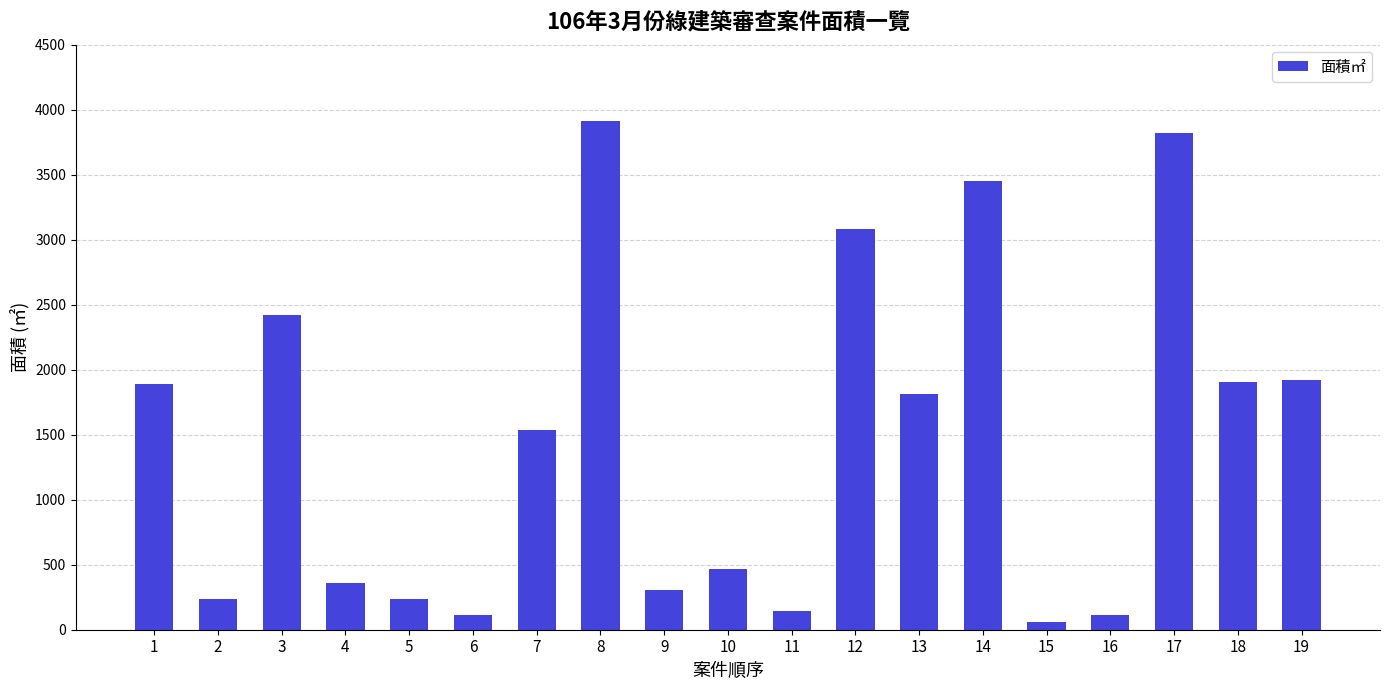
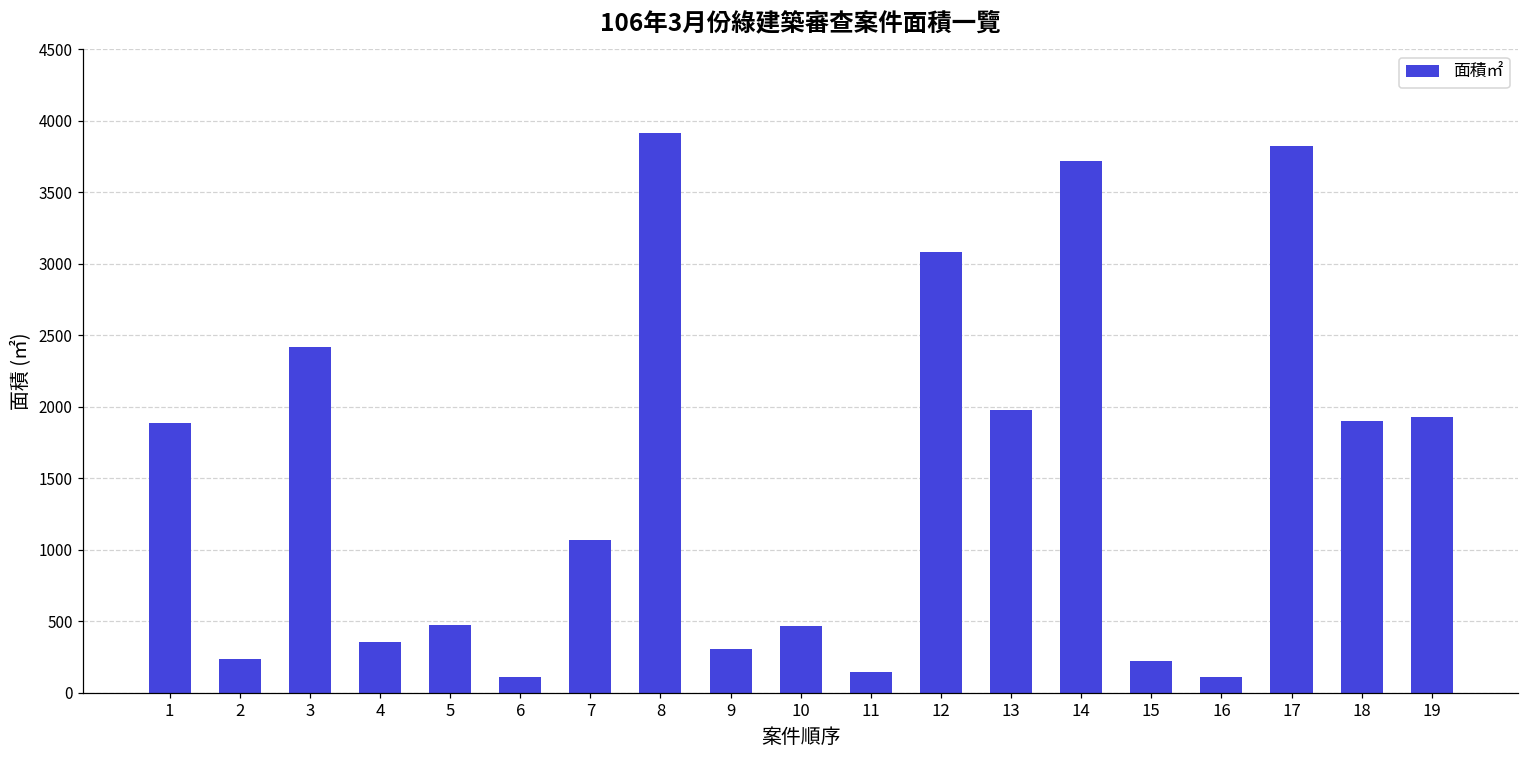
5: 230 -> 480
7: 1540 -> 1070
13: 1810 -> 1970
14: 3450 -> 3720
15: 60 -> 220
